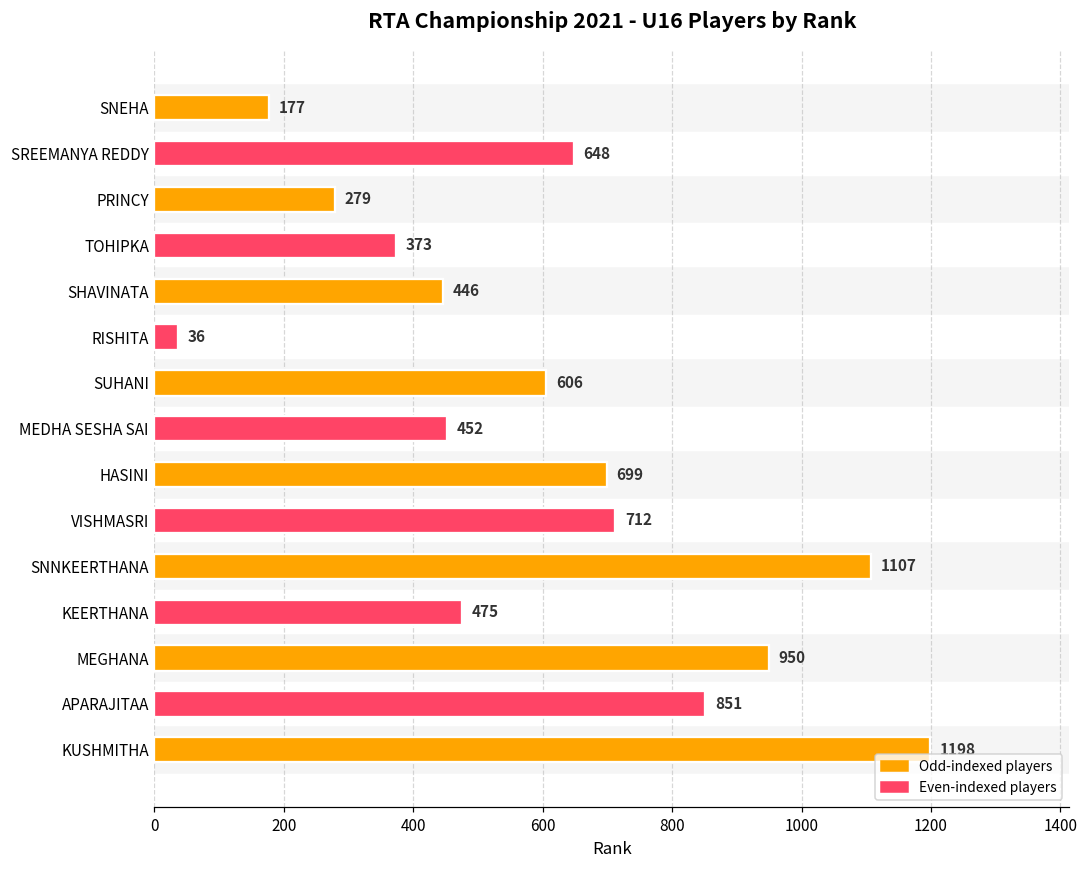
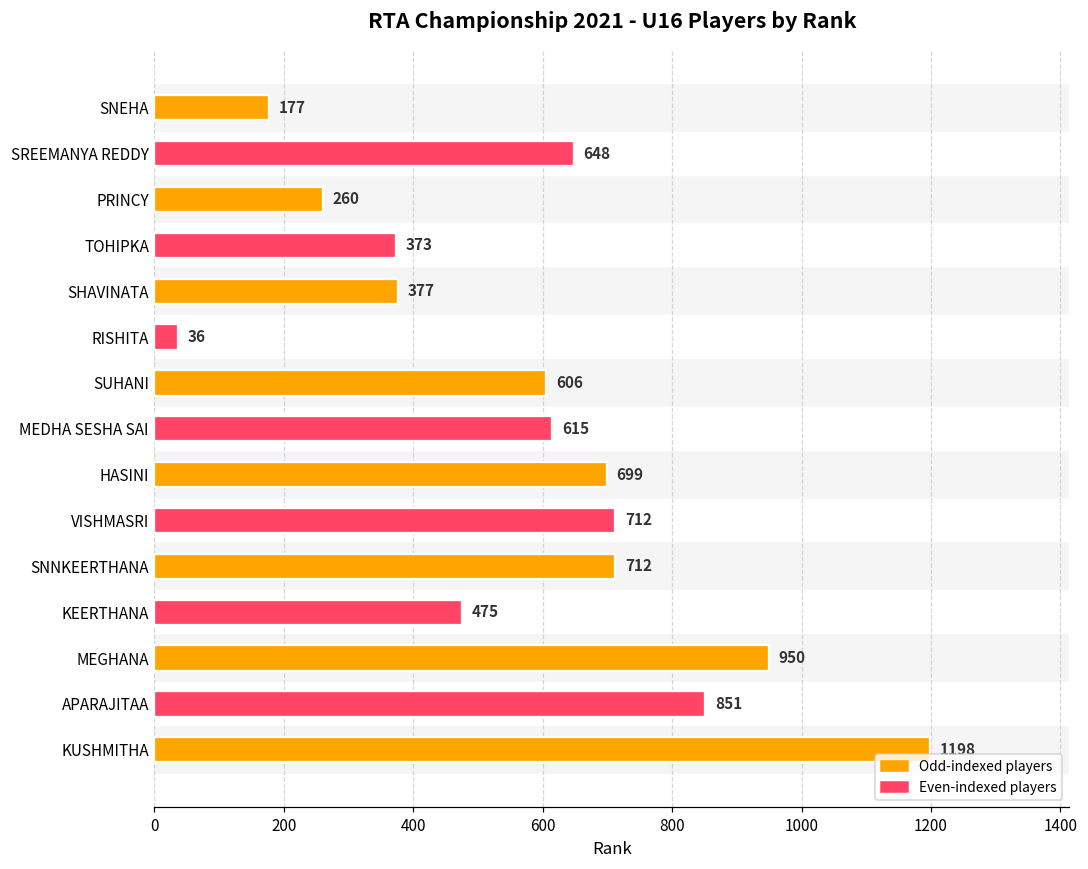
PRINCY: 279 -> 260
SHAVINATA: 446 -> 377
MEDHA SESHA SAI: 452 -> 615
SNNKEERTHANA: 1107 -> 712
